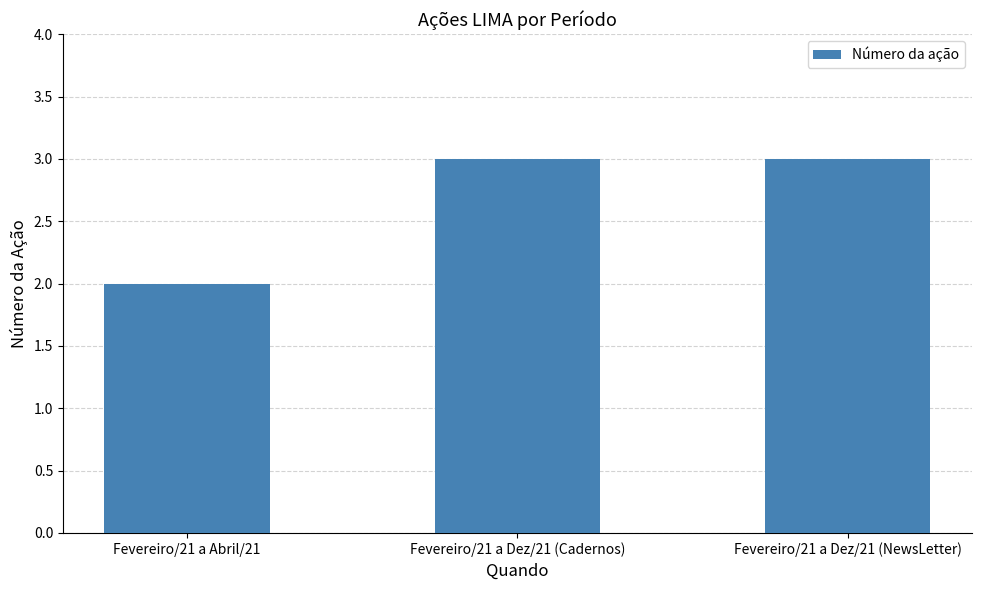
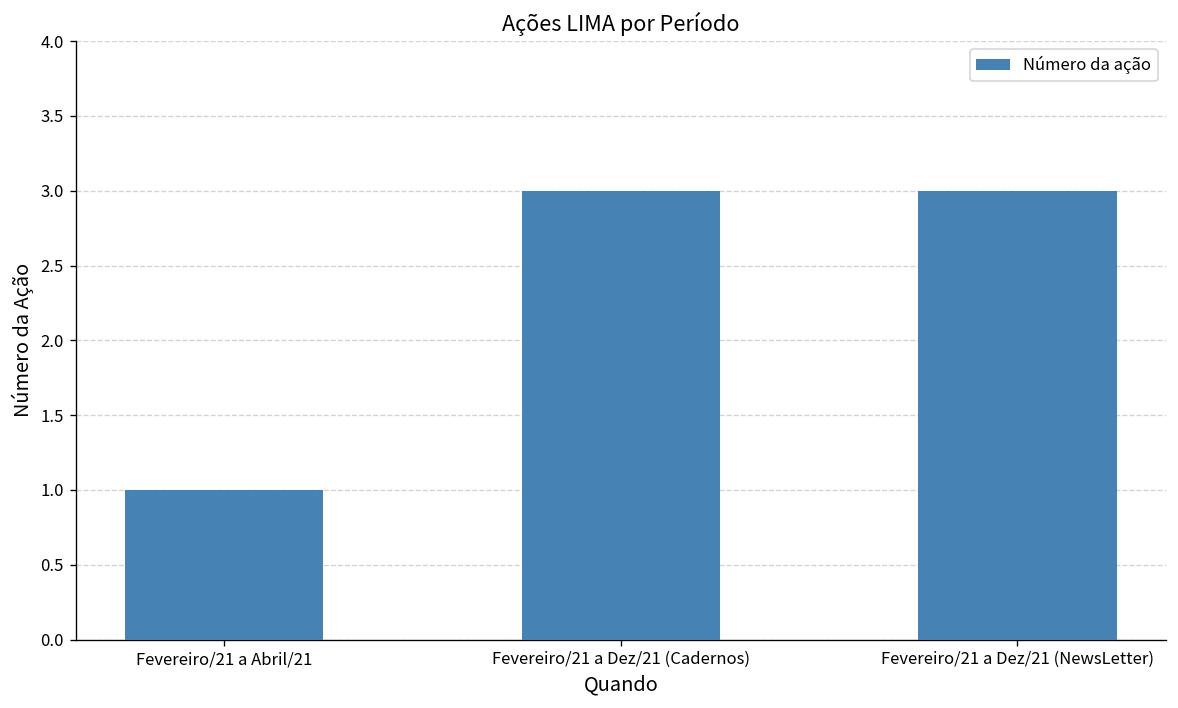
Fevereiro/21 a Abril/21: 2 -> 1
